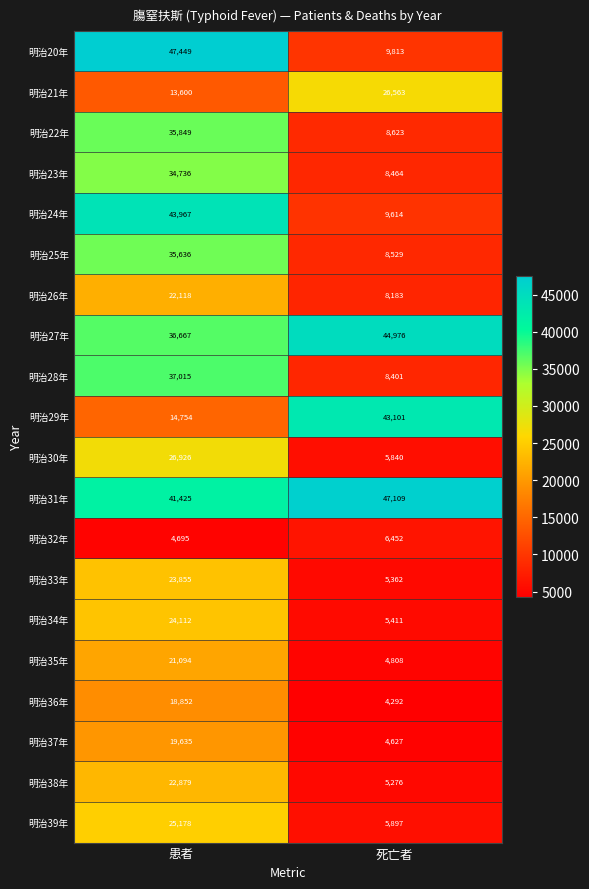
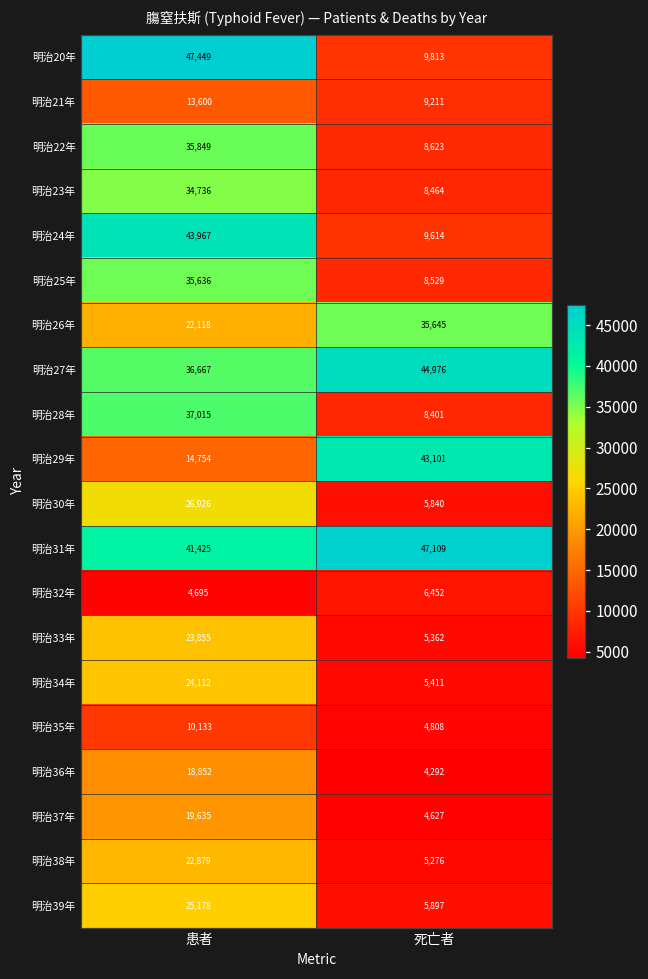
明治21年, 死亡者: 26,563 -> 9,211
明治26年, 死亡者: 8,183 -> 35,645
明治35年, 患者: 21,094 -> 10,133
